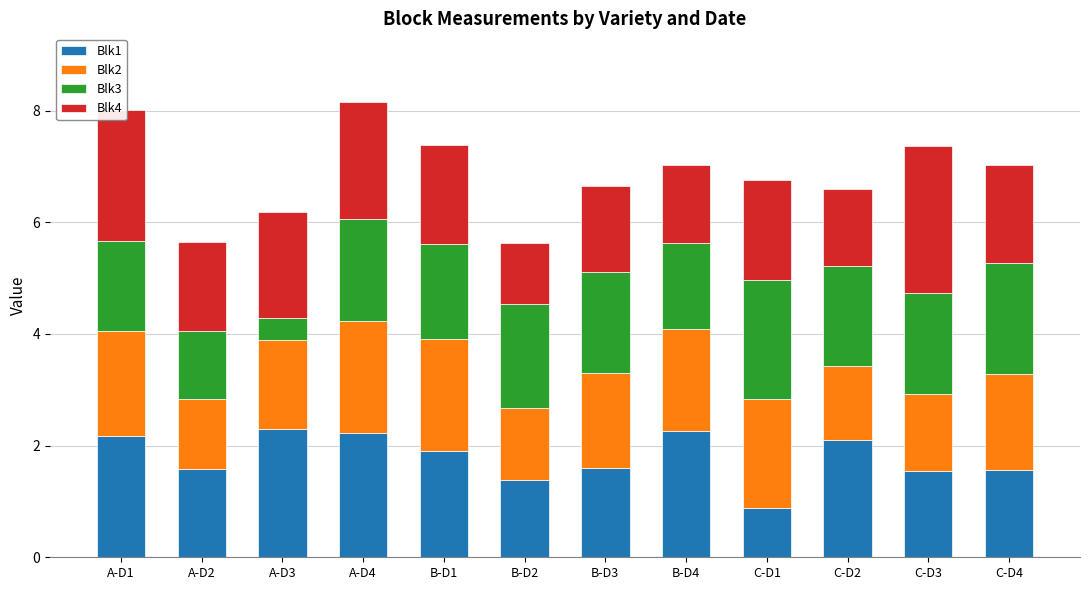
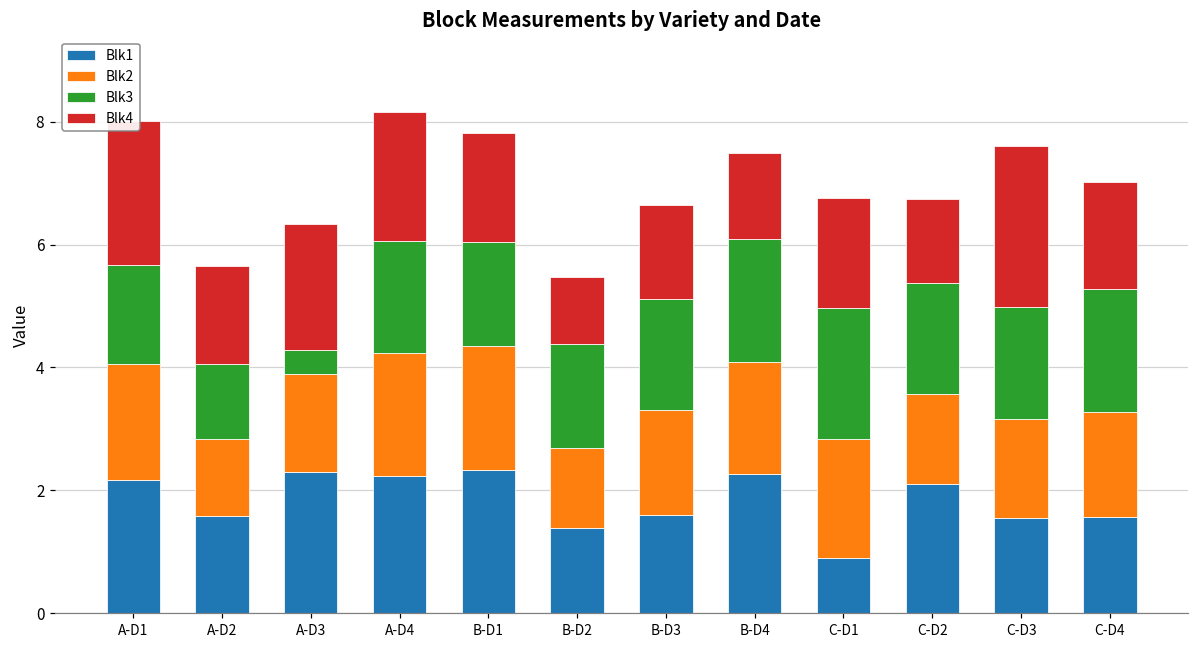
Blk4, A-D3: 1.9 -> 2.1
Blk1, B-D1: 1.9 -> 2.3
Blk3, B-D2: 1.9 -> 1.7
Blk3, B-D4: 1.5 -> 2.0
Blk2, C-D2: 1.3 -> 1.5
Blk2, C-D3: 1.4 -> 1.6
